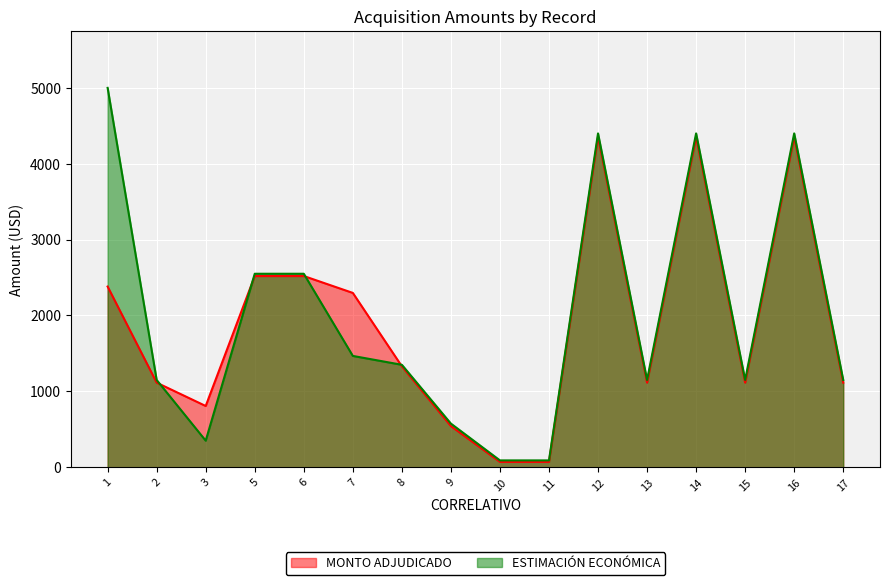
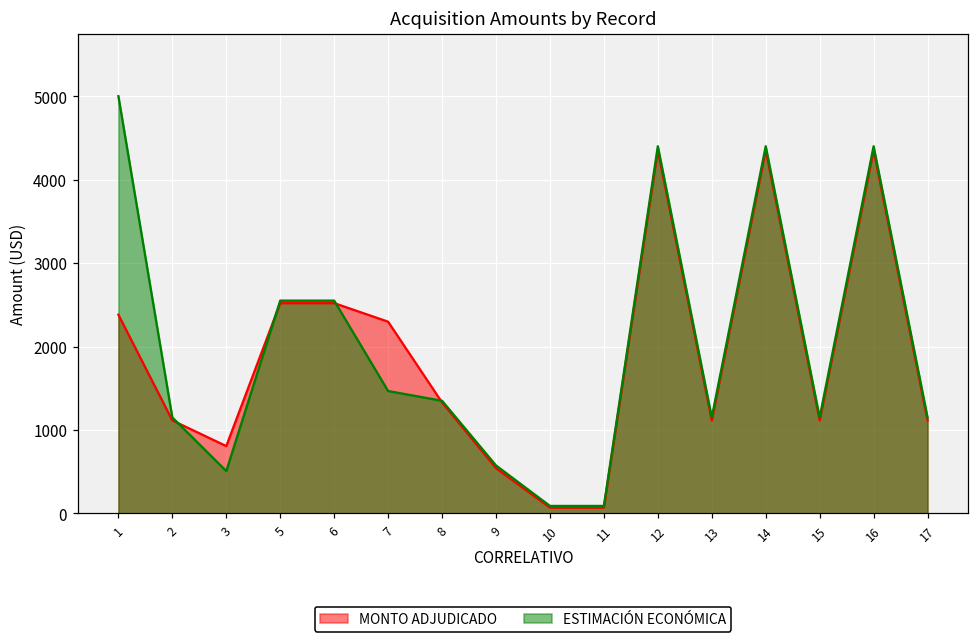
ESTIMACIÓN ECONÓMICA, 3: 400 -> 500
